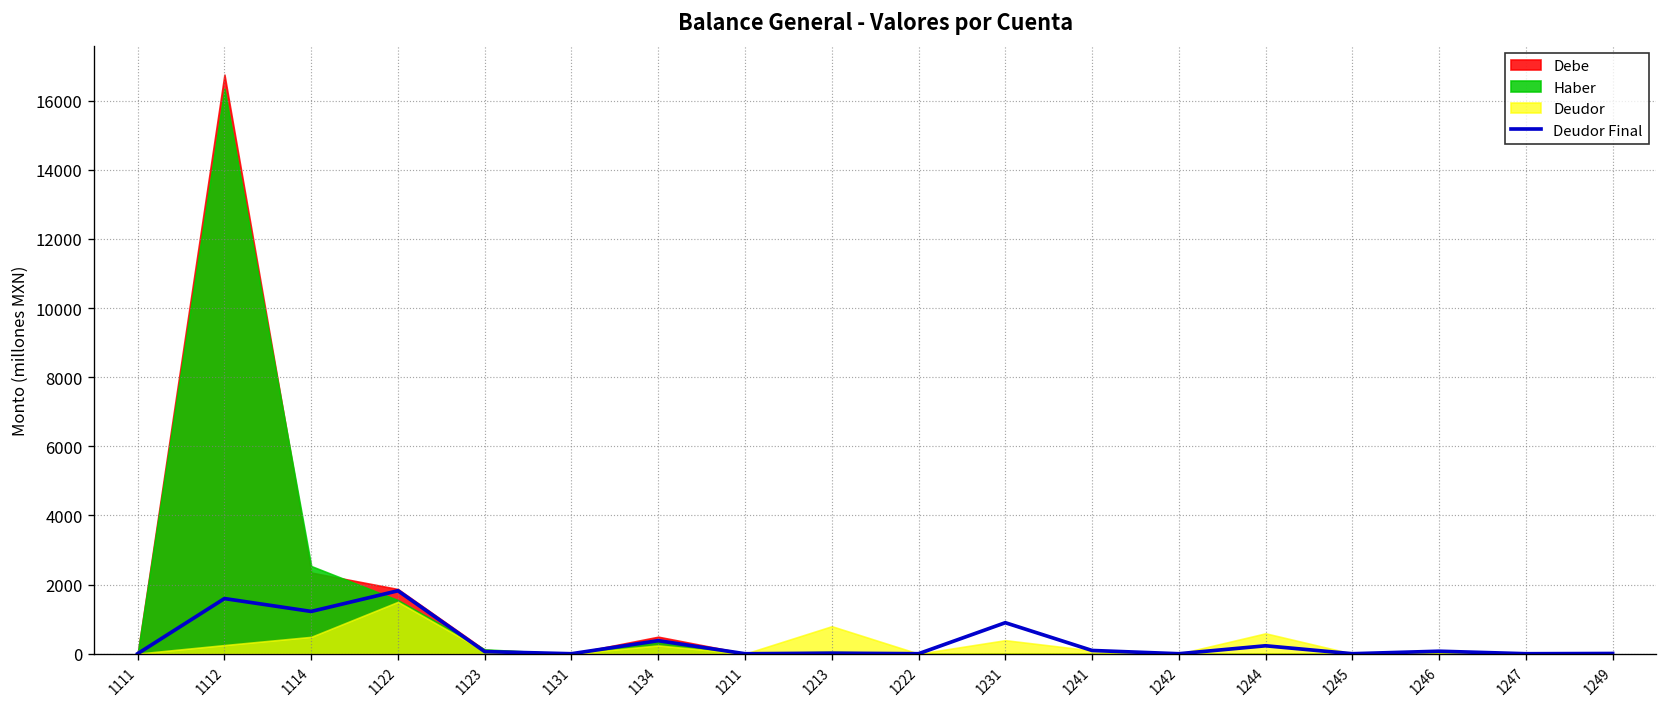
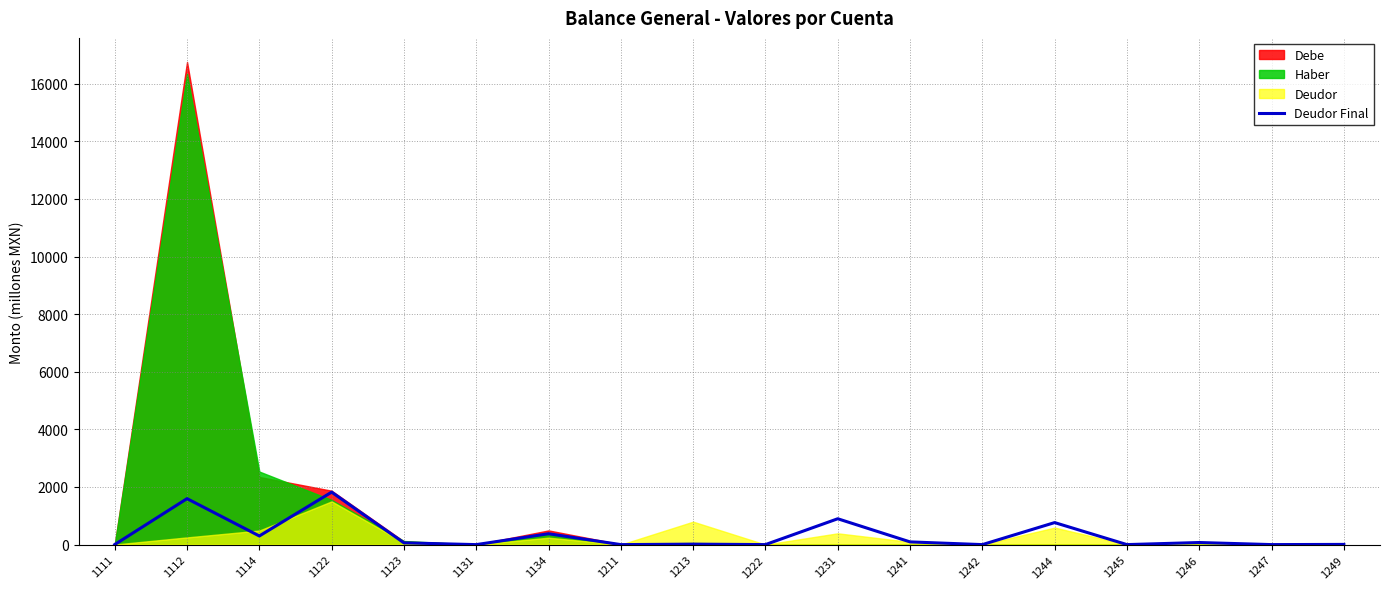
Deudor Final, 1114: 1200 -> 300
Deudor Final, 1244: 200 -> 800
